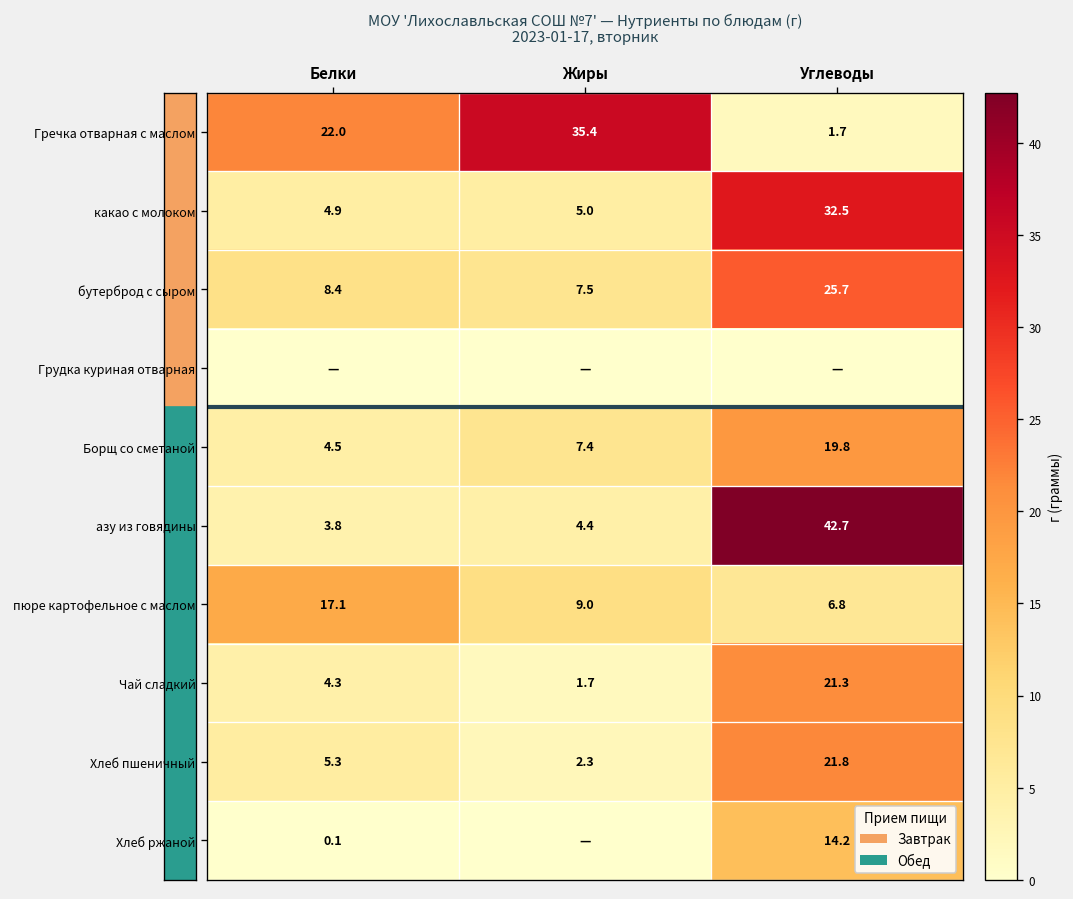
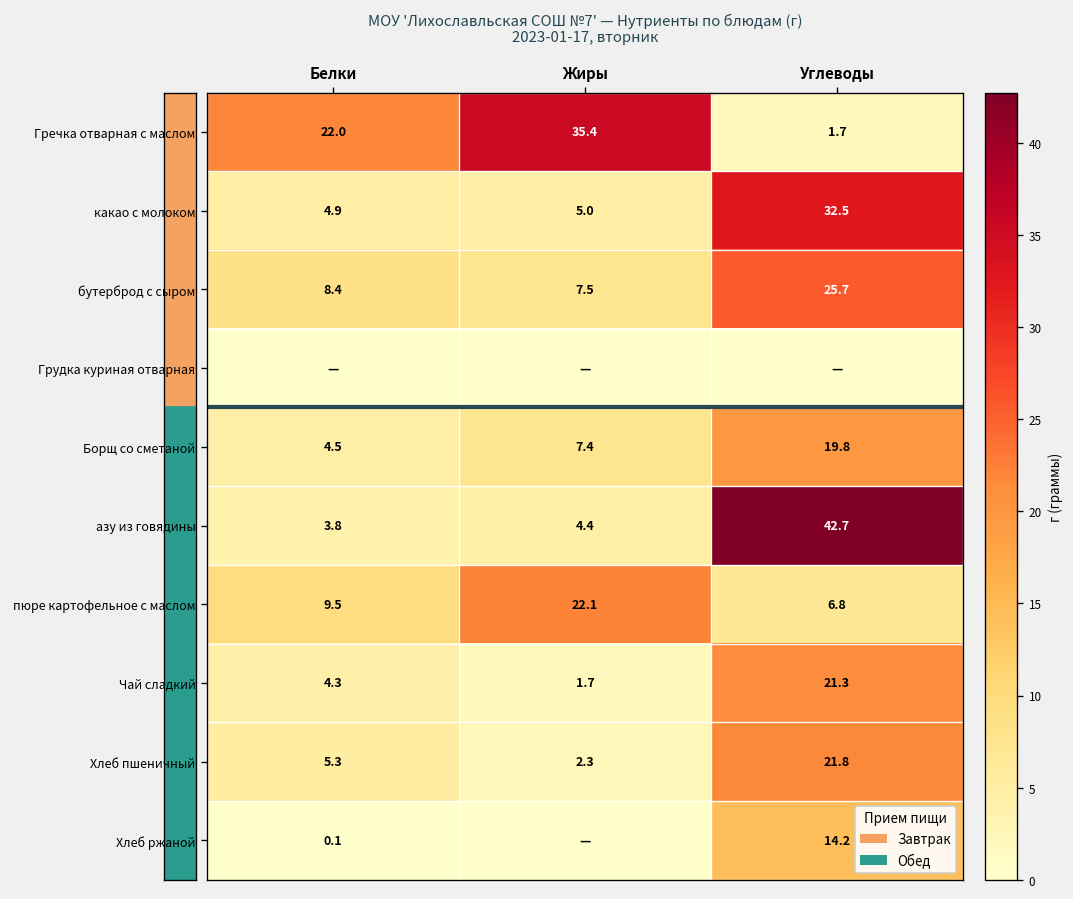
МОУ 'Лихославльская СОШ №7' — Нутриенты по блюдам (г) 2023-01-17, вторник, пюре картофельное с маслом, Белки: 17.1 -> 9.5
МОУ 'Лихославльская СОШ №7' — Нутриенты по блюдам (г) 2023-01-17, вторник, пюре картофельное с маслом, Жиры: 9.0 -> 22.1
